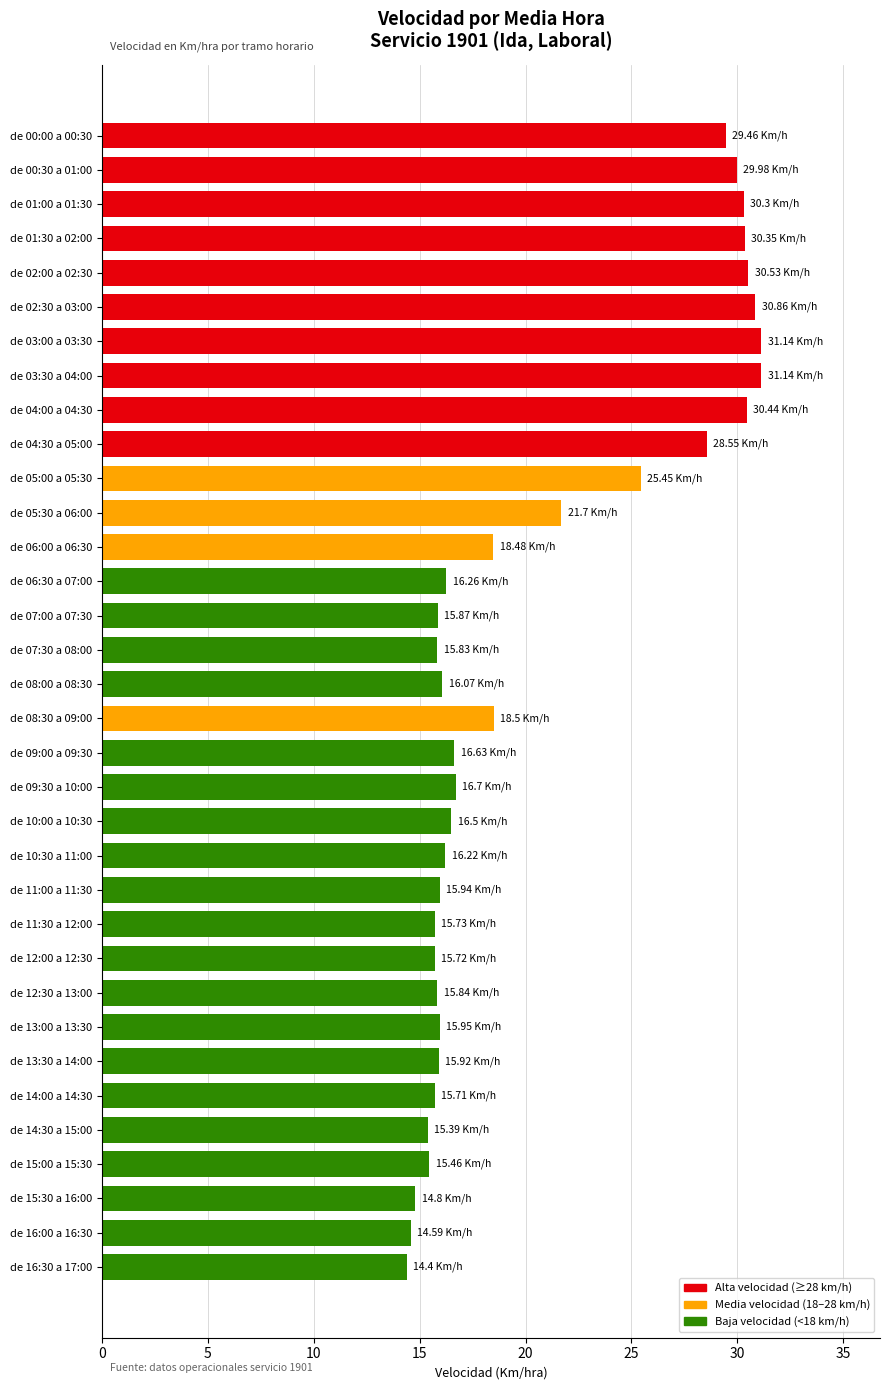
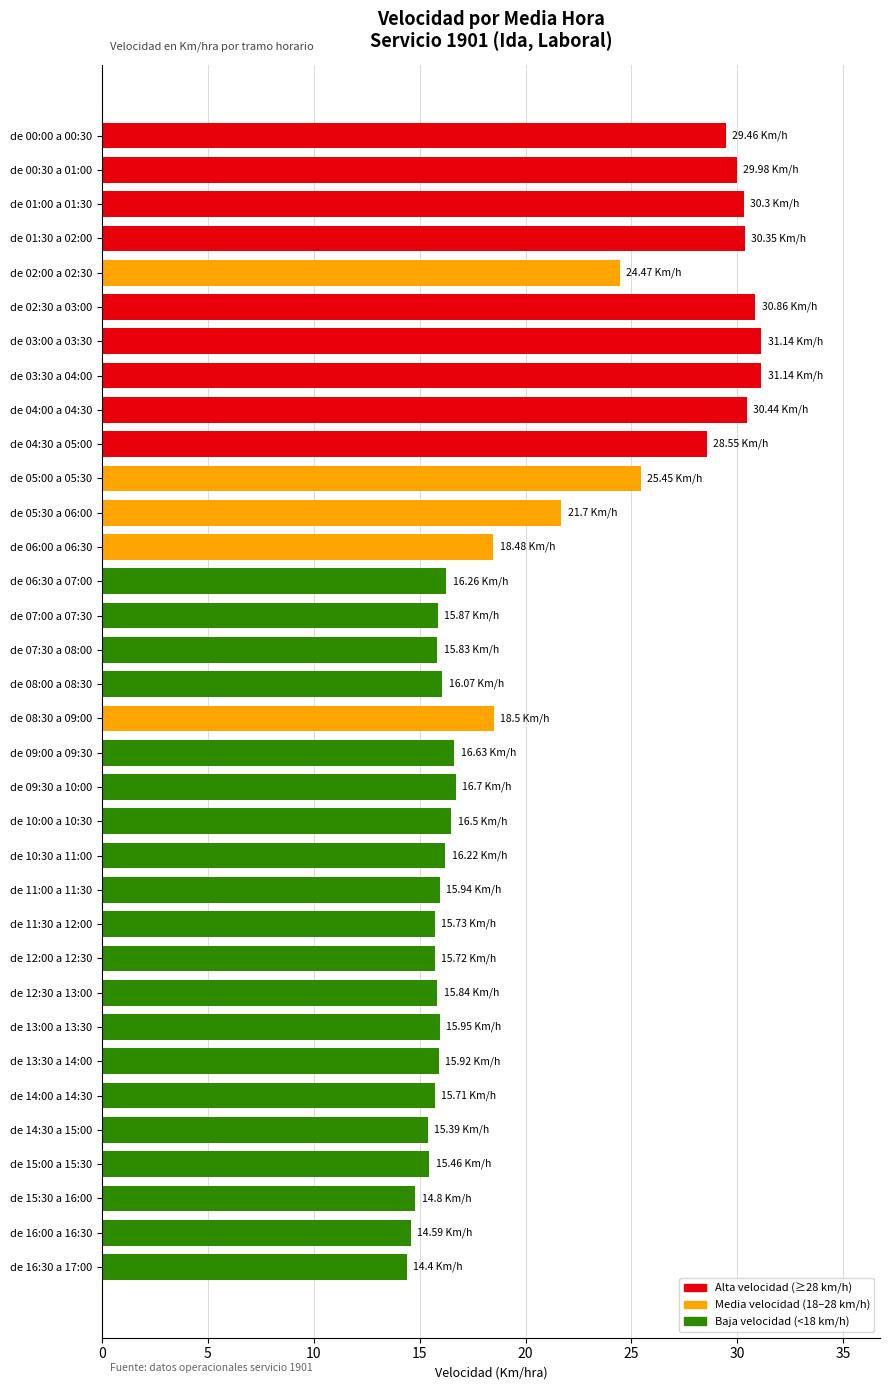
de 02:00 a 02:30: 30.53 -> 24.47
